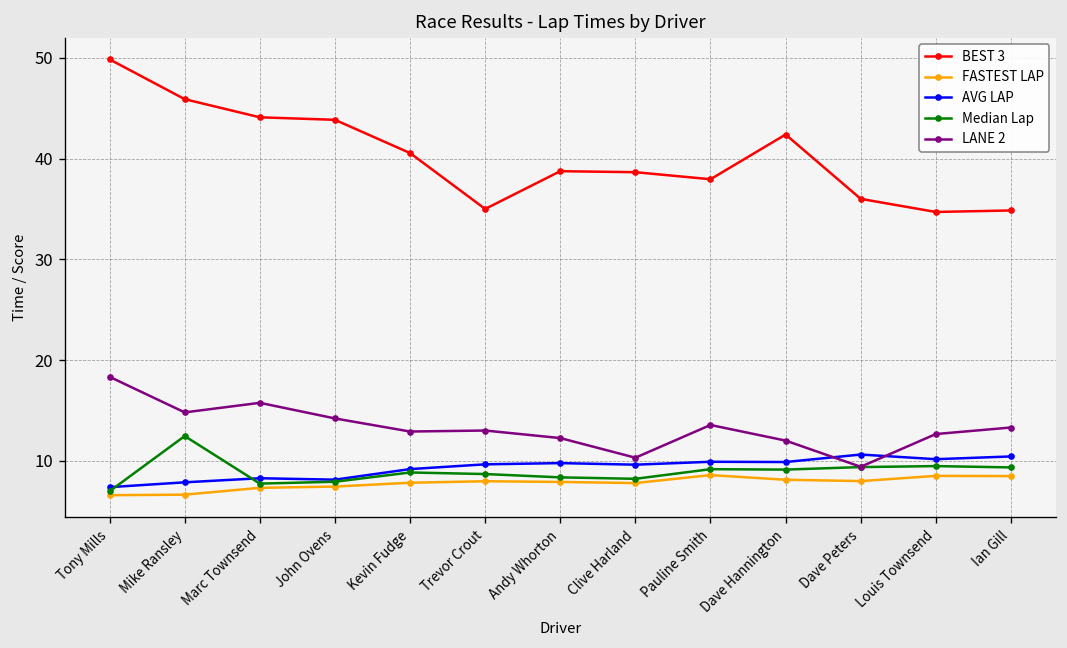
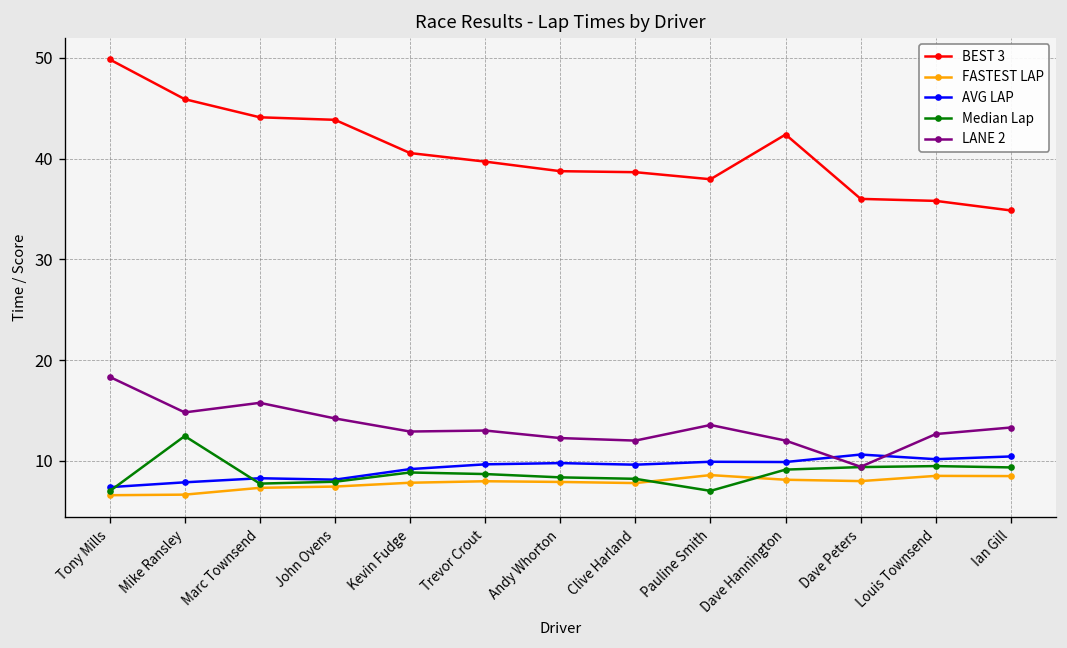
BEST 3, Trevor Crout: 35 -> 40
LANE 2, Clive Harland: 10 -> 12
Median Lap, Pauline Smith: 9 -> 7
BEST 3, Louis Townsend: 35 -> 36
